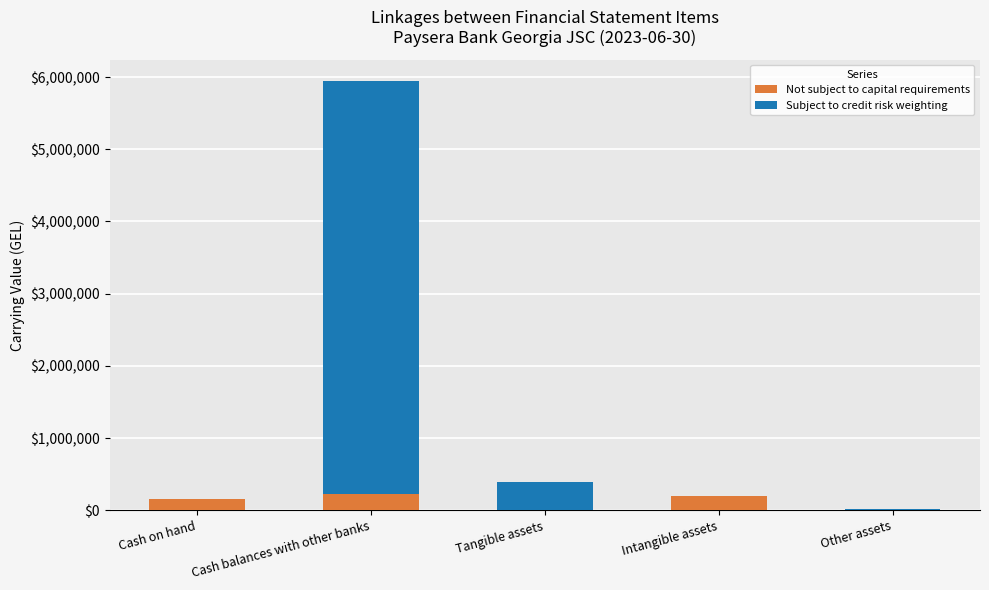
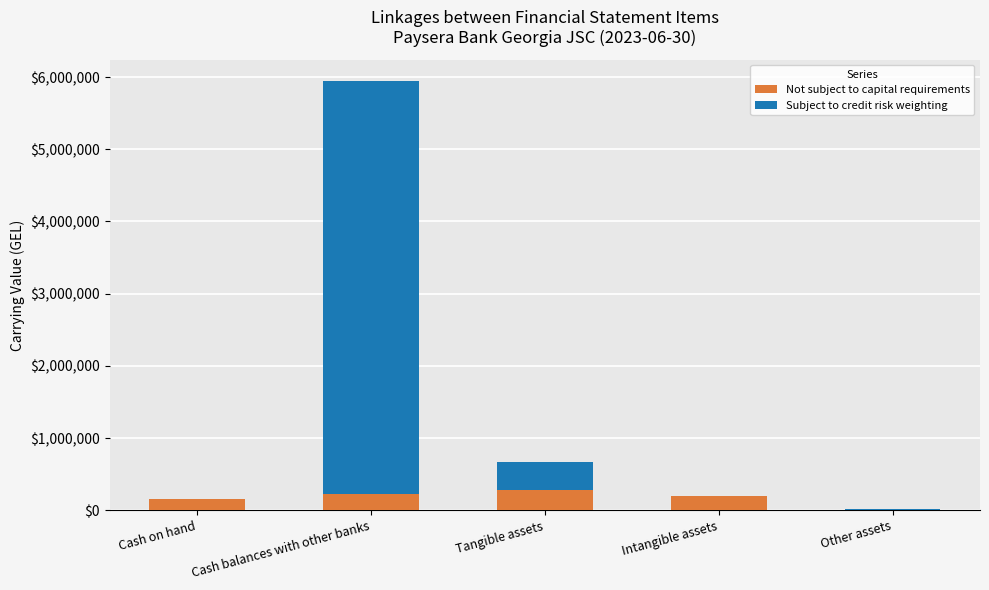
Not subject to capital requirements, Tangible assets: $0 -> $300,000
